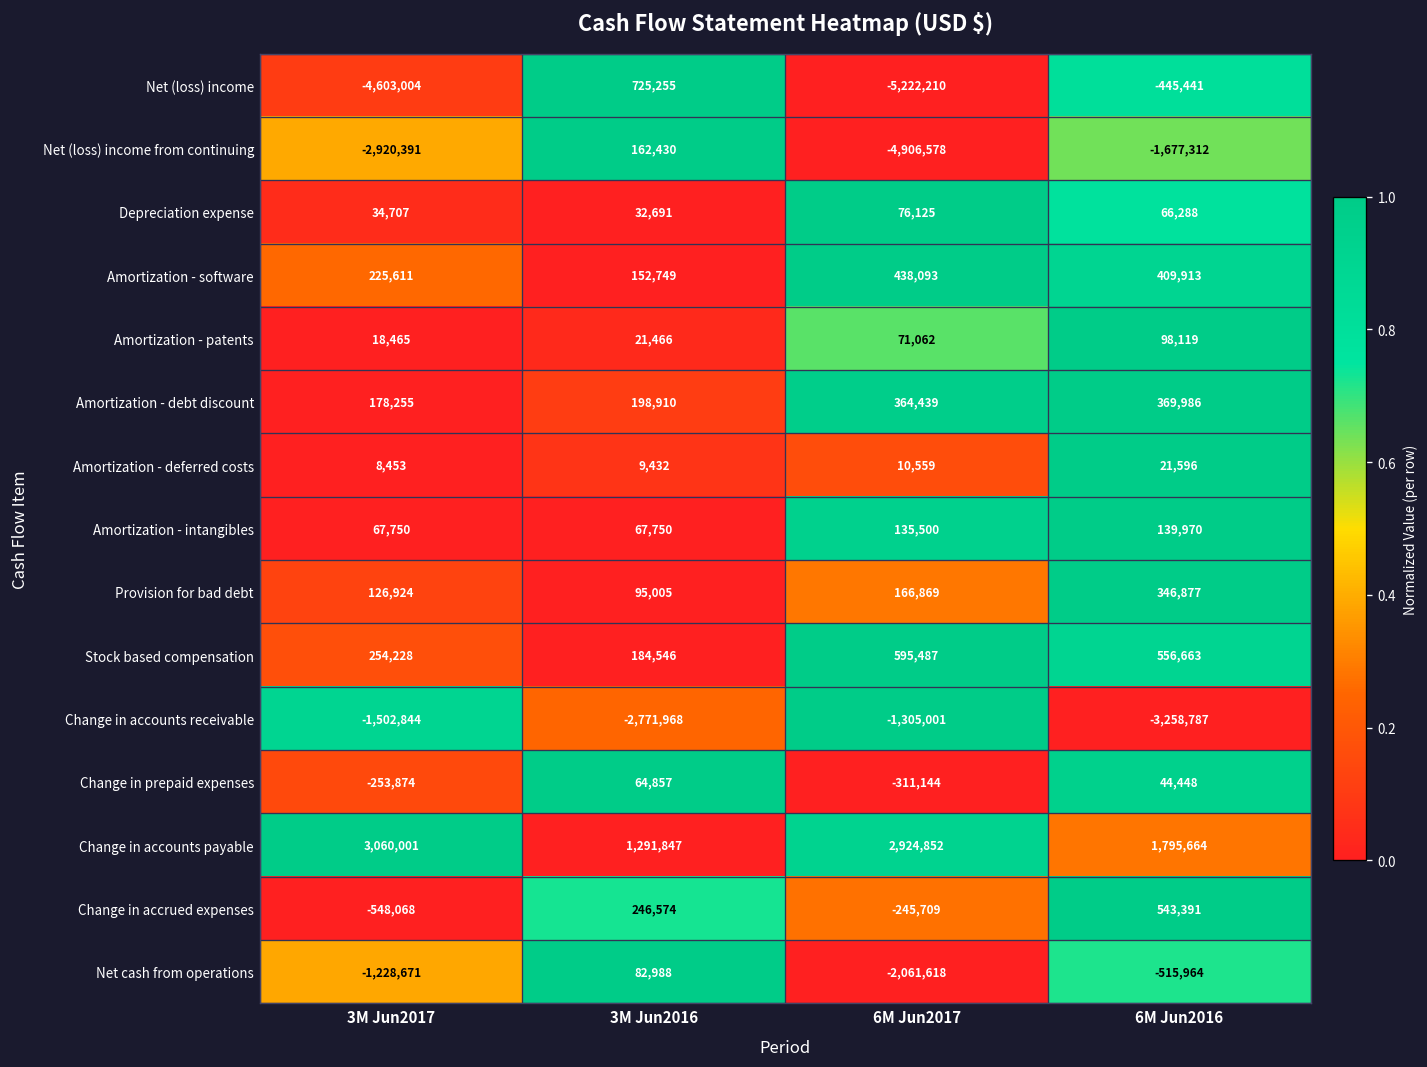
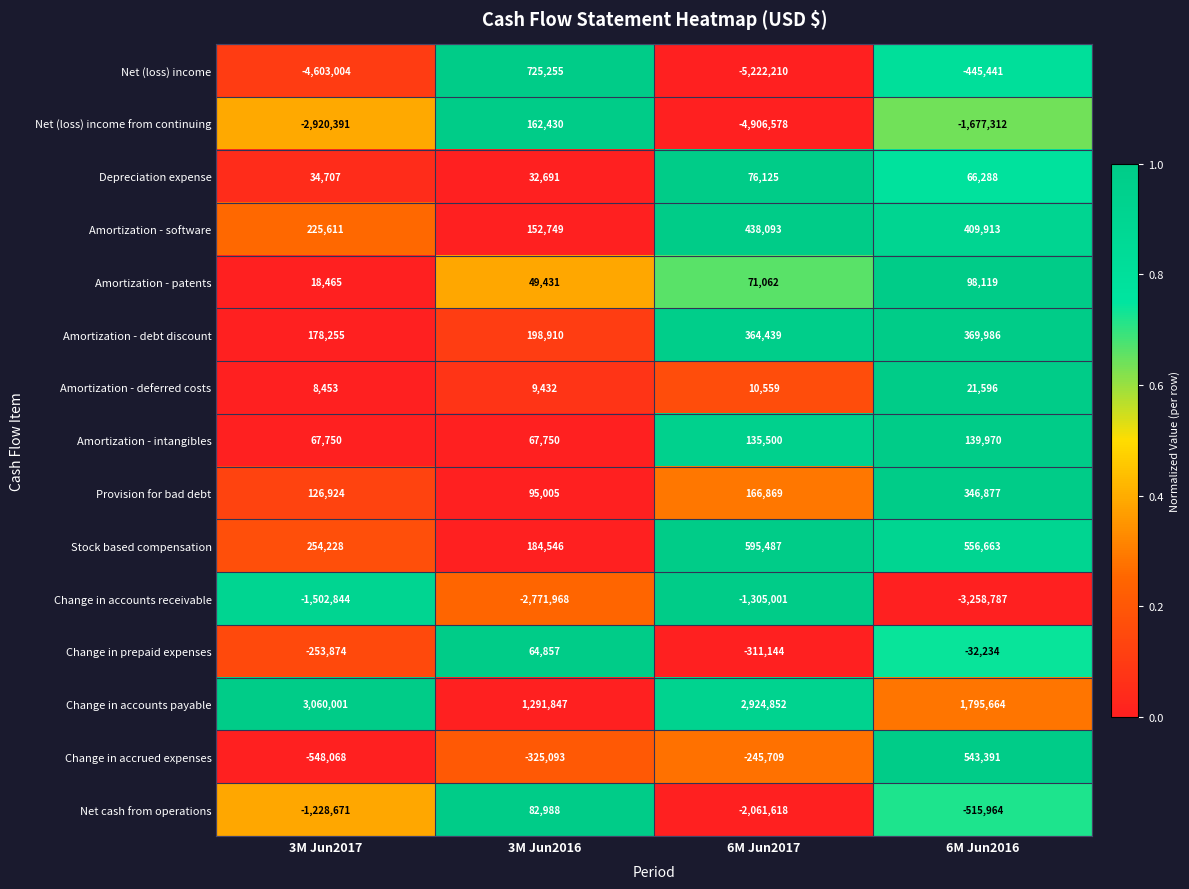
Amortization - patents, 3M Jun2016: 21,466 -> 49,431
Change in prepaid expenses, 6M Jun2016: 44,448 -> -32,234
Change in accrued expenses, 3M Jun2016: 246,574 -> -325,093
